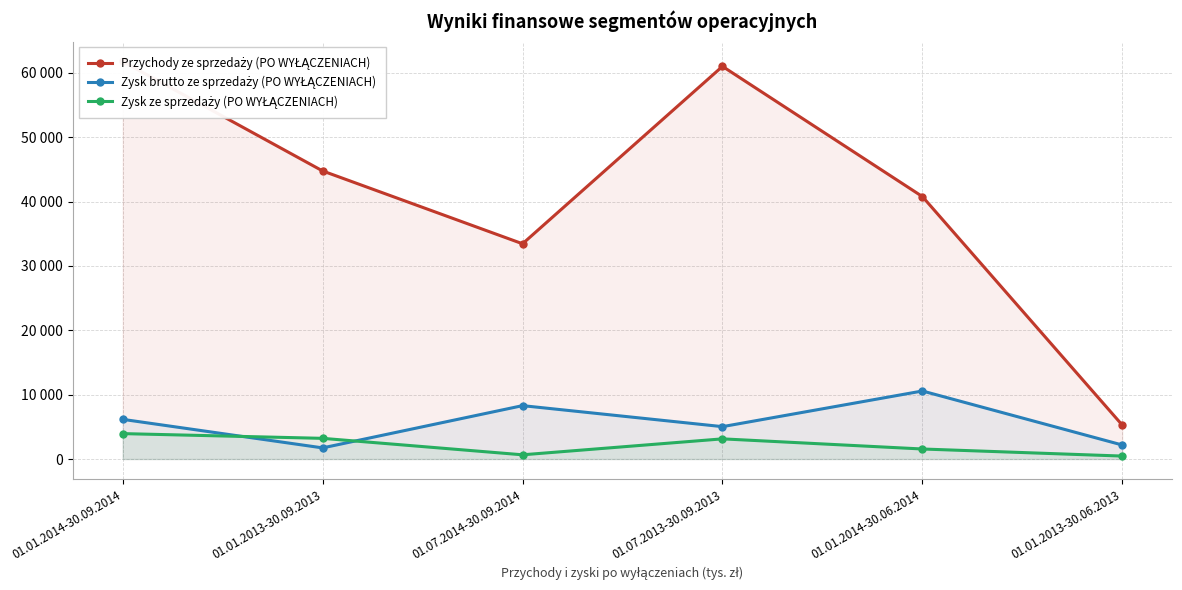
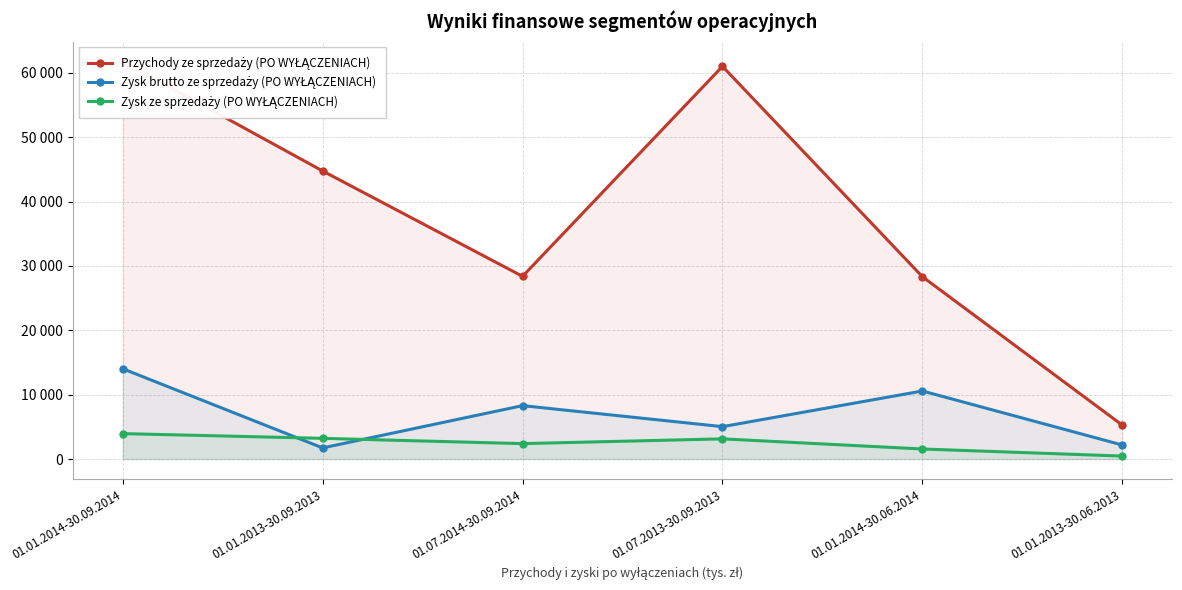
Zysk brutto ze sprzedaży (PO WYŁĄCZENIACH), 01.01.2014-30.09.2014: 6000 -> 14000
Przychody ze sprzedaży (PO WYŁĄCZENIACH), 01.07.2014-30.09.2014: 33000 -> 28000
Zysk ze sprzedaży (PO WYŁĄCZENIACH), 01.07.2014-30.09.2014: 1000 -> 2000
Przychody ze sprzedaży (PO WYŁĄCZENIACH), 01.01.2014-30.06.2014: 41000 -> 28000
